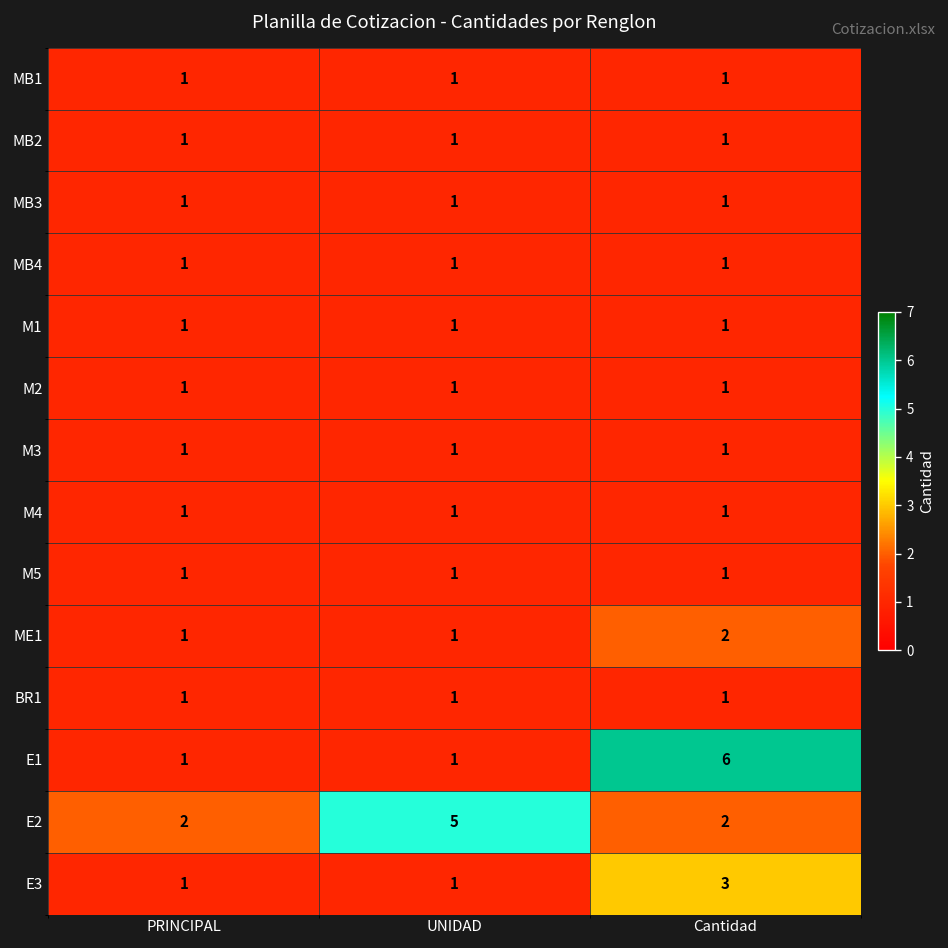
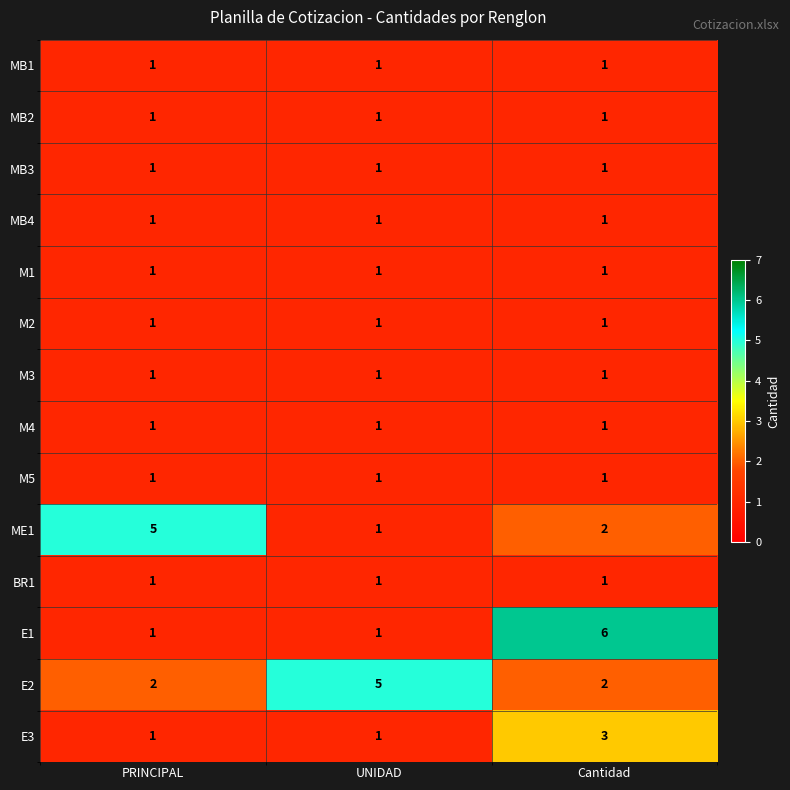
ME1, PRINCIPAL: 1 -> 5
